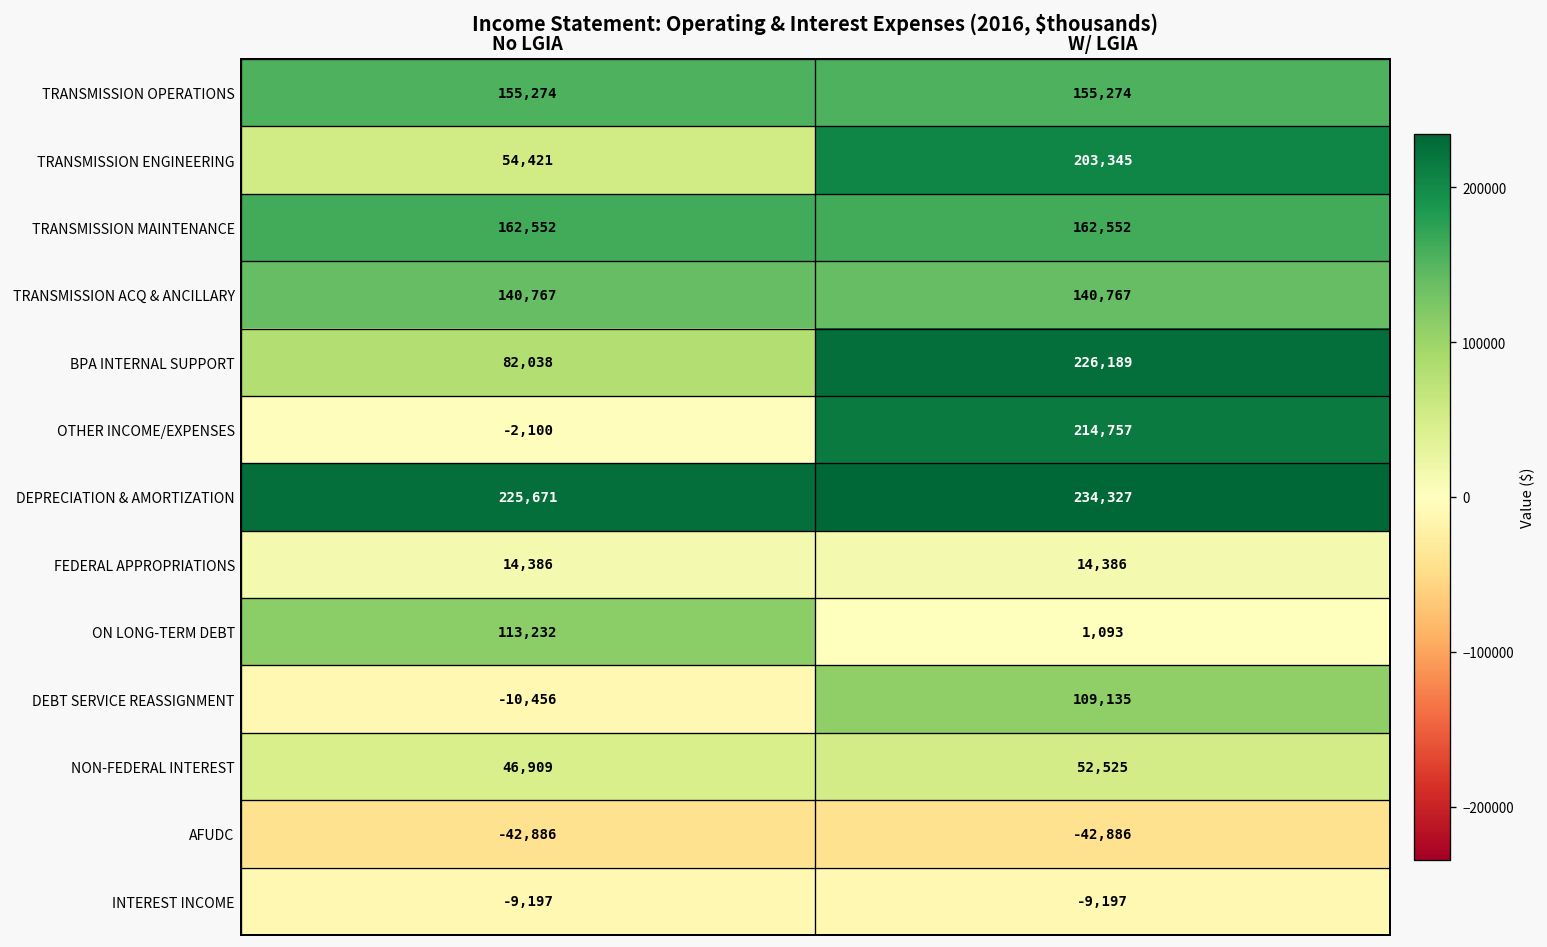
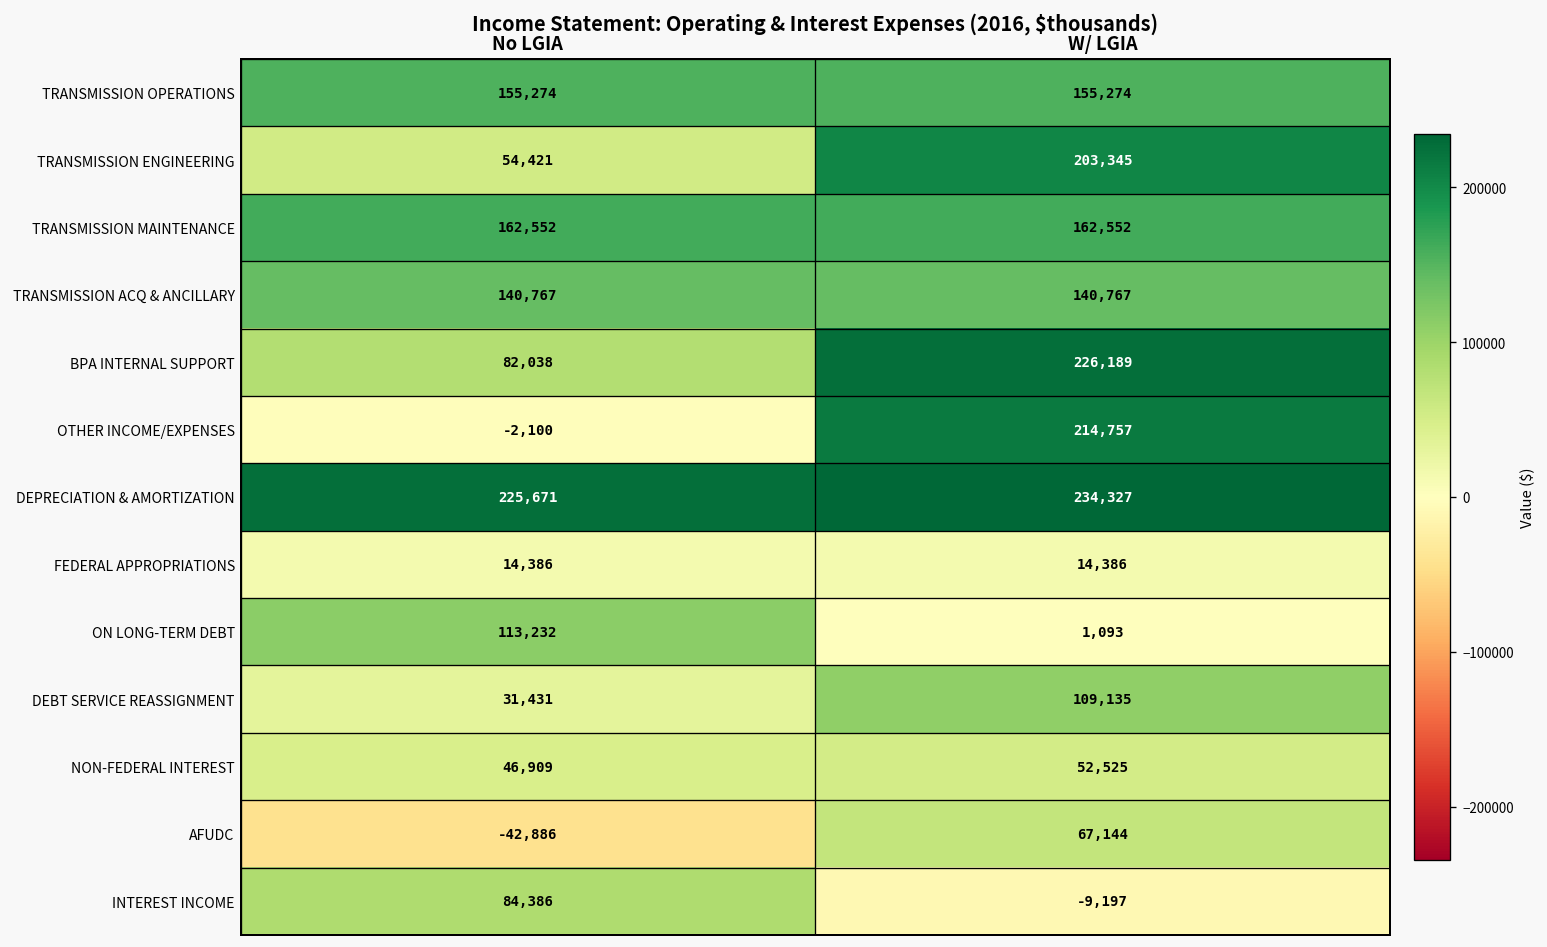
DEBT SERVICE REASSIGNMENT, No LGIA: -10,456 -> 31,431
AFUDC, W/ LGIA: -42,886 -> 67,144
INTEREST INCOME, No LGIA: -9,197 -> 84,386
